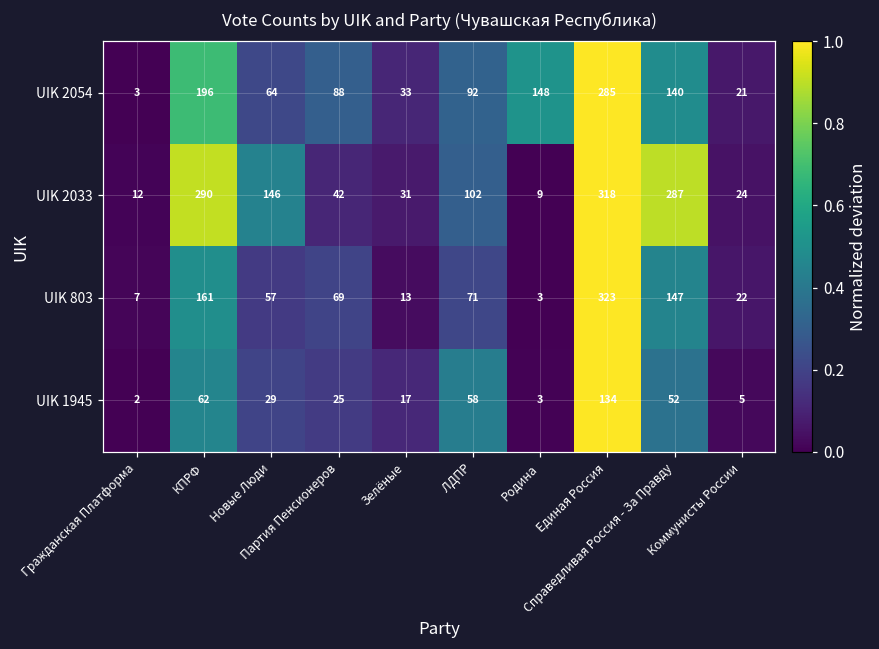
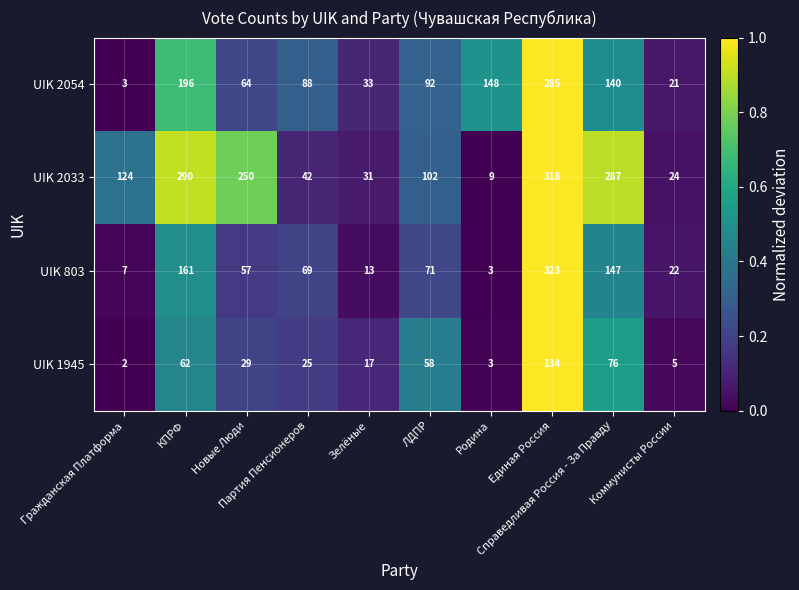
UIK 2033, Гражданская Платформа: 12 -> 124
UIK 2033, Новые Люди: 146 -> 250
UIK 1945, Справедливая Россия - За Правду: 52 -> 76
